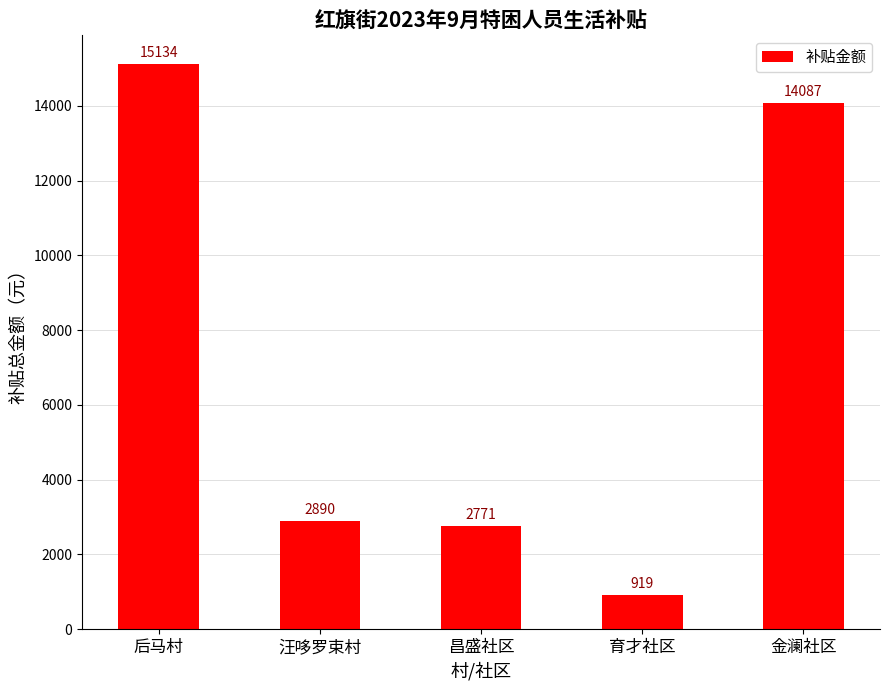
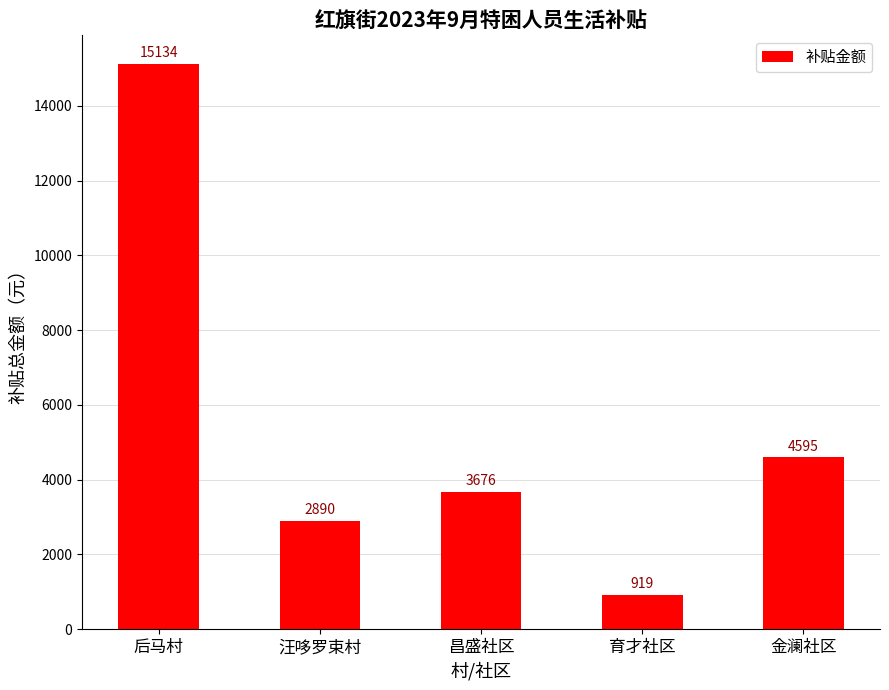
昌盛社区: 2771 -> 3676
金澜社区: 14087 -> 4595
